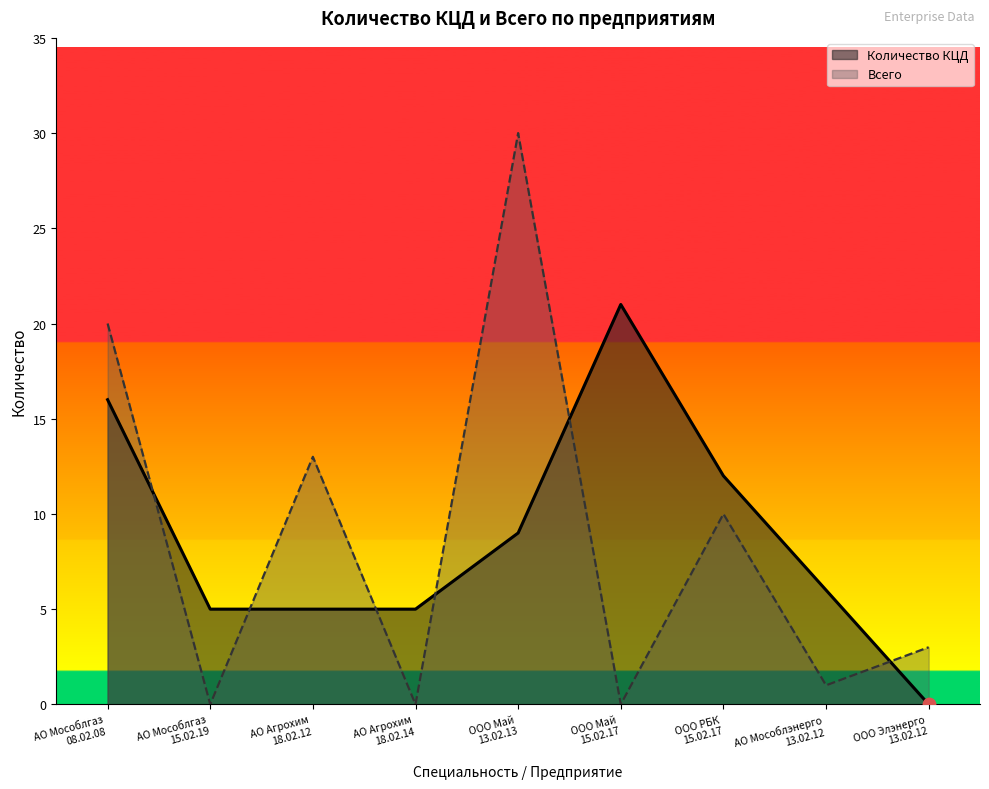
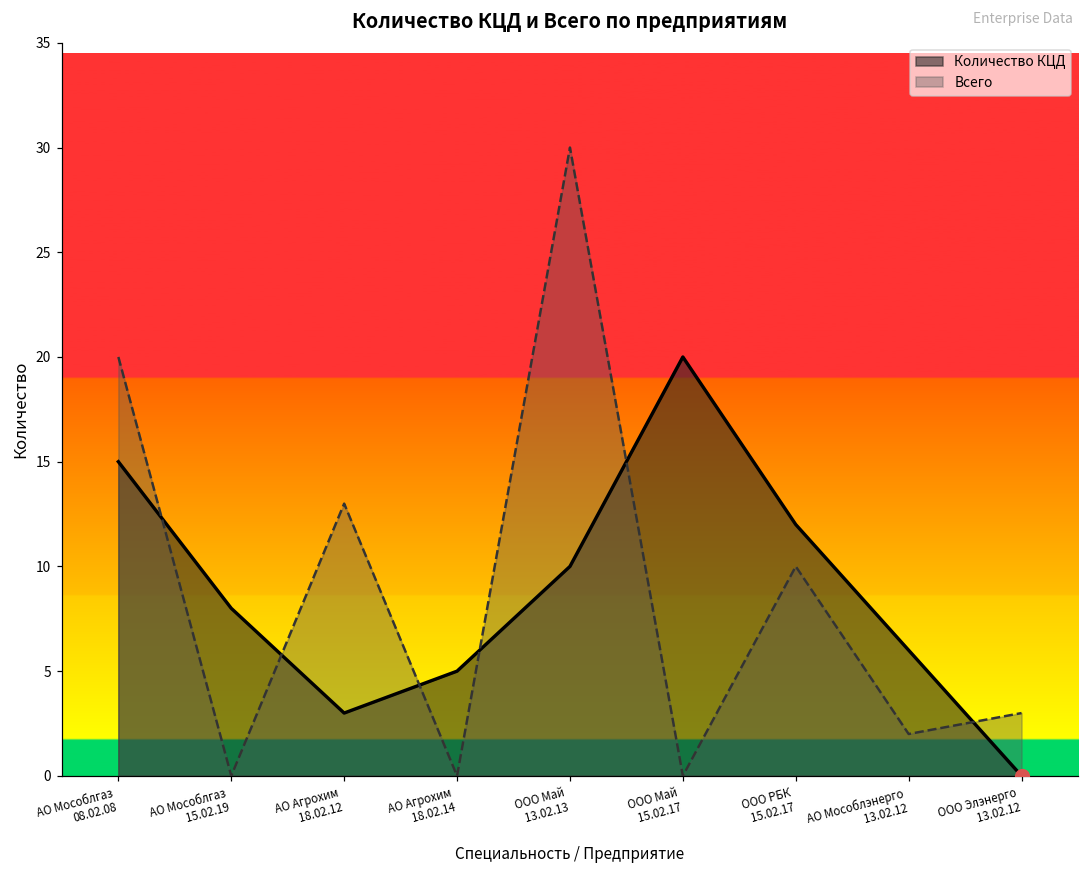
Количество КЦД, АО Мособлгаз 08.02.08: 16 -> 15
Количество КЦД, АО Мособлгаз 15.02.19: 5 -> 8
Количество КЦД, АО Агрохим 18.02.12: 5 -> 3
Количество КЦД, ООО Май 13.02.13: 9 -> 10
Количество КЦД, ООО Май 15.02.17: 21 -> 20
Всего, АО Мособлэнерго 13.02.12: 1 -> 2
